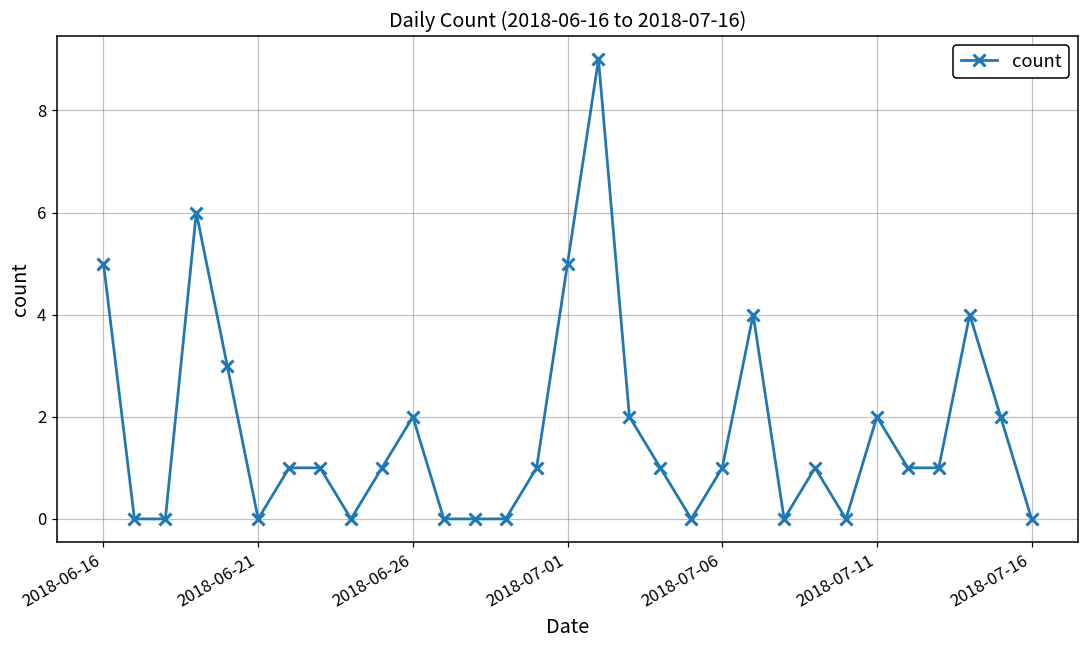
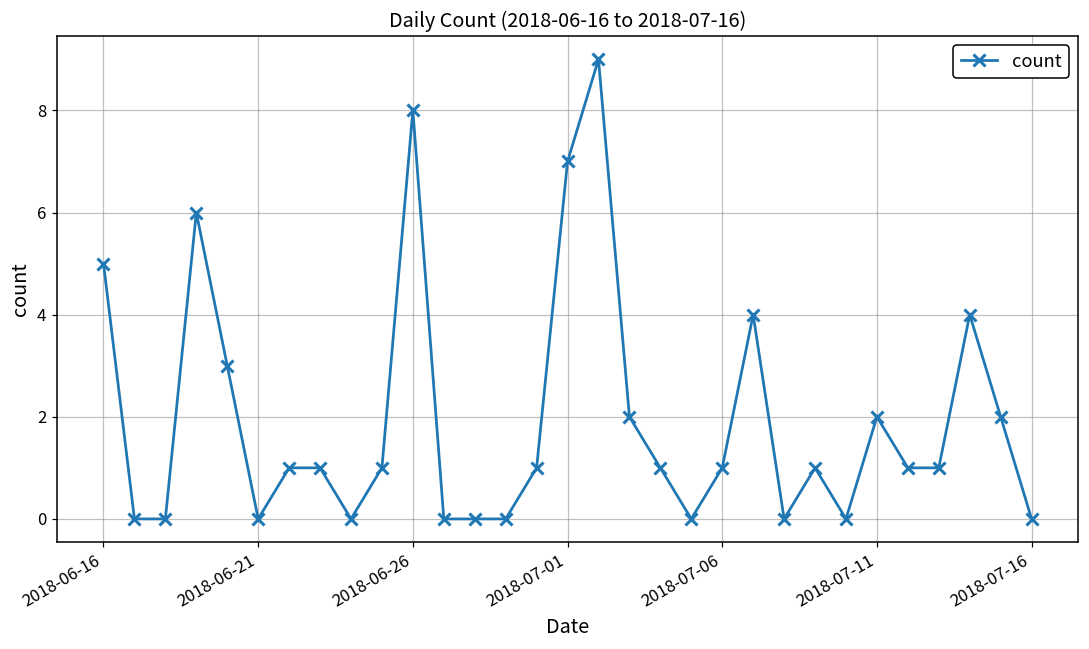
2018-06-26: 2 -> 8
2018-07-01: 5 -> 7
